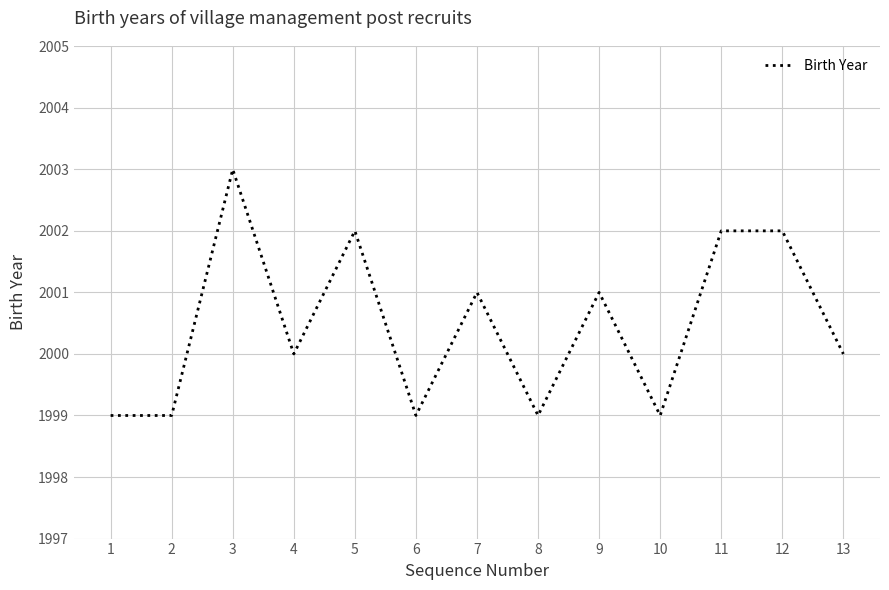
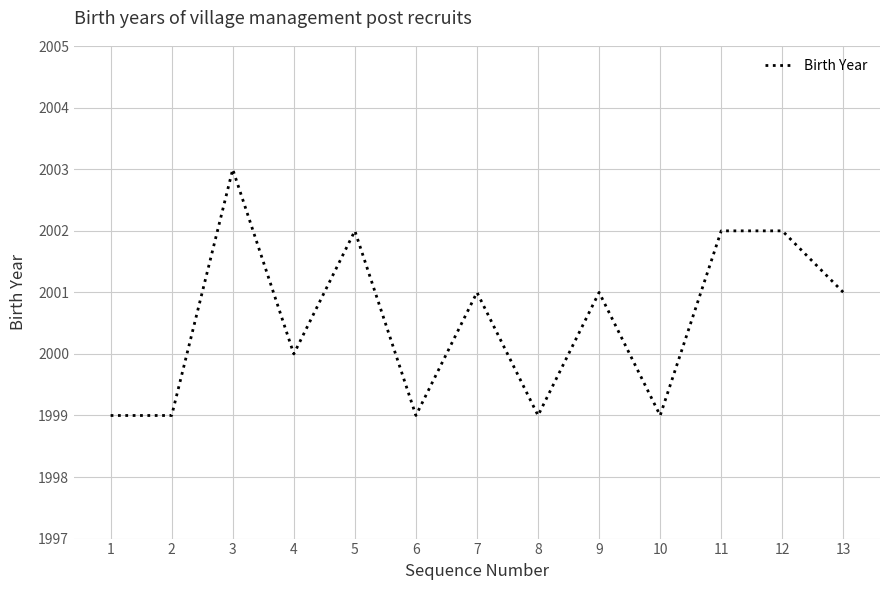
13: 2000 -> 2001
